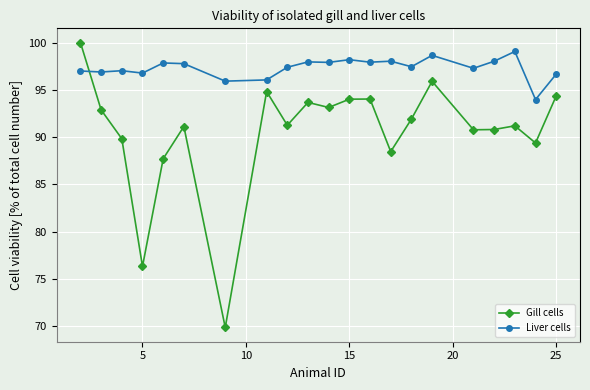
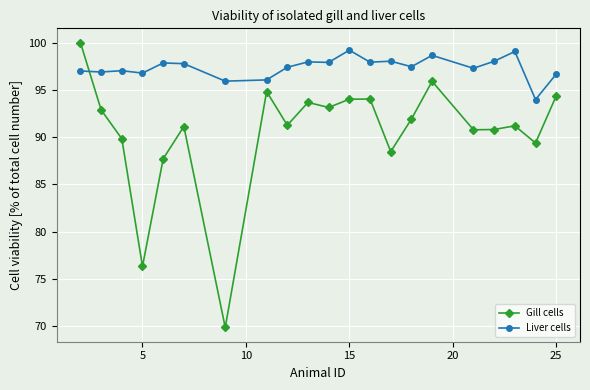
Liver cells, 15: 98 -> 99
